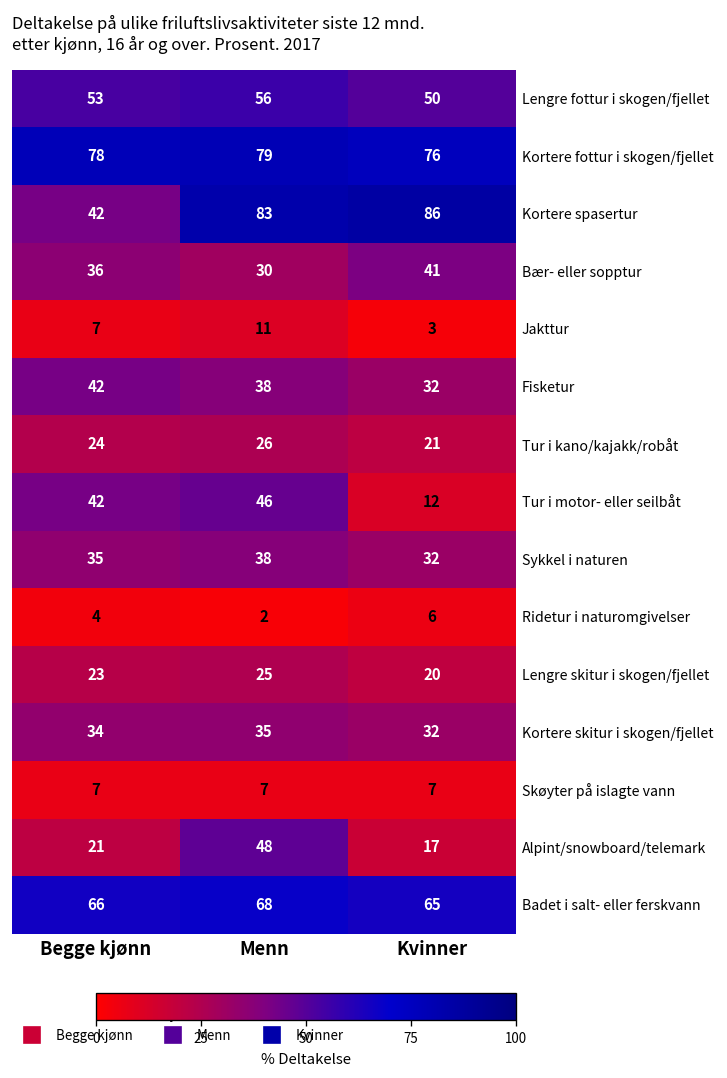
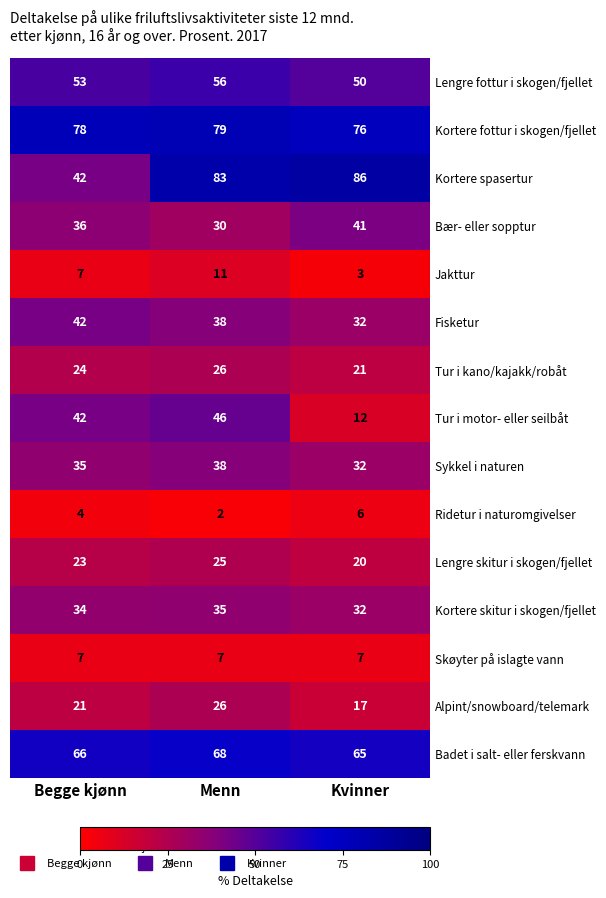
Alpint/snowboard/telemark, Menn: 48 -> 26
